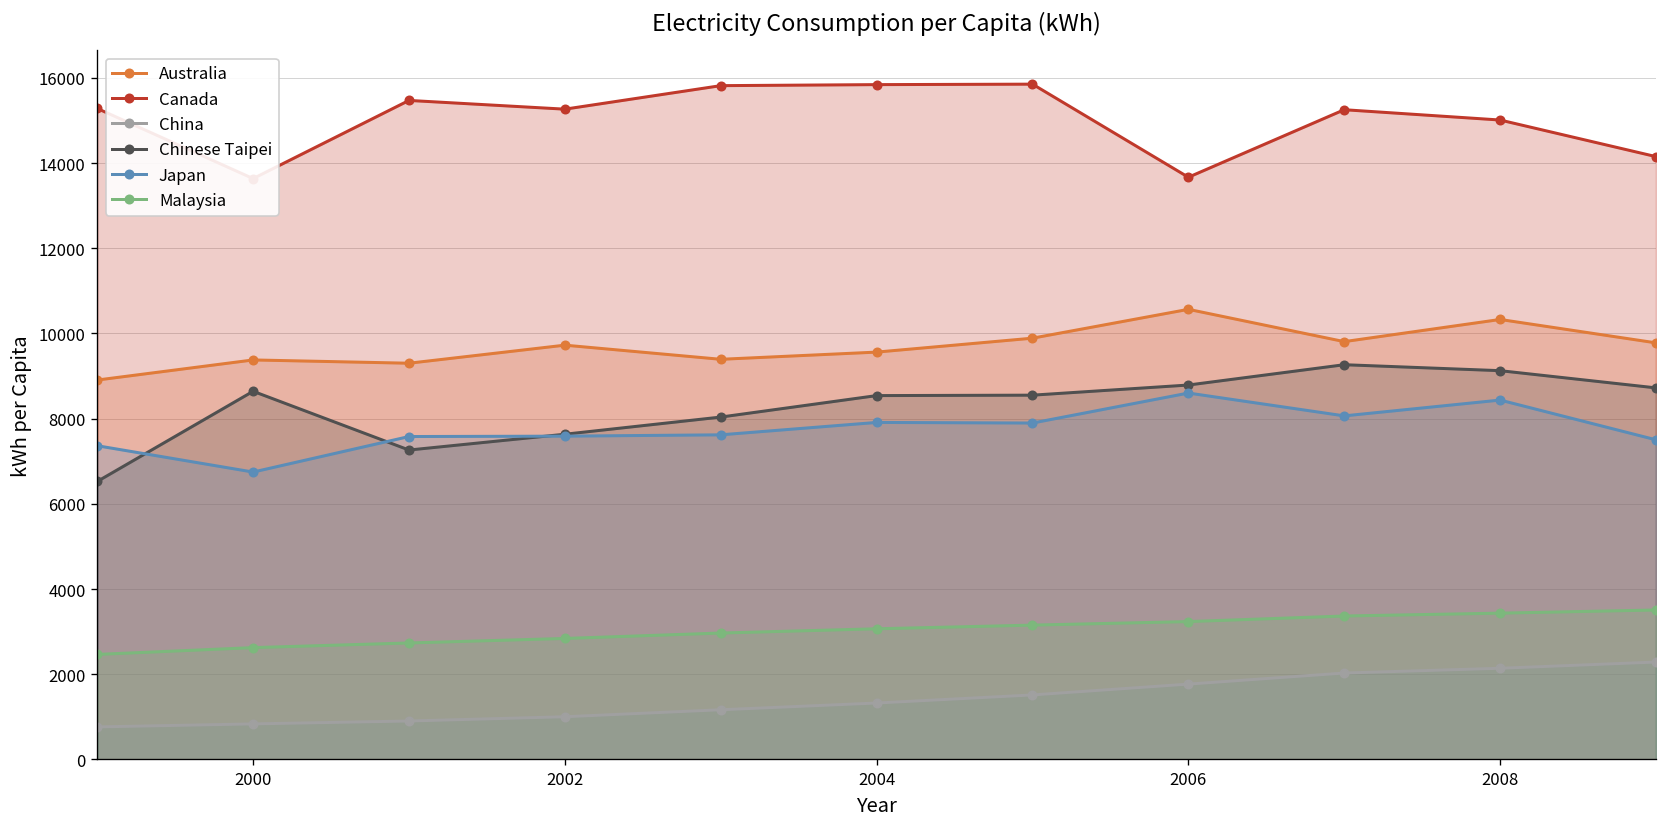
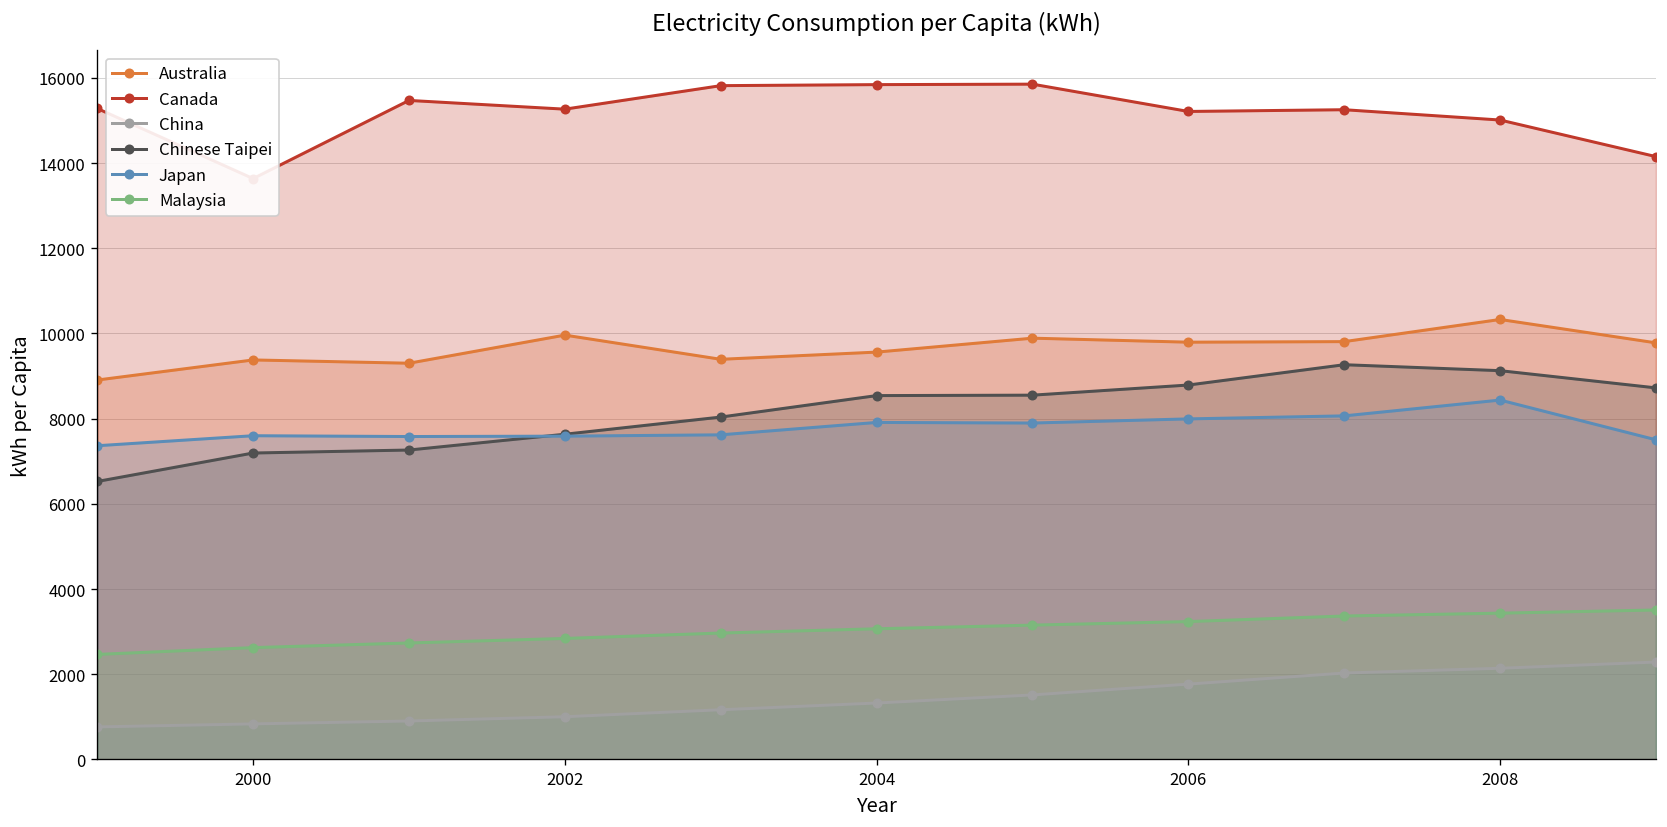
Chinese Taipei, 2000: 8600 -> 7200
Japan, 2000: 6700 -> 7600
Australia, 2002: 9700 -> 10000
Australia, 2006: 10600 -> 9800
Canada, 2006: 13700 -> 15200
Japan, 2006: 8600 -> 8000
